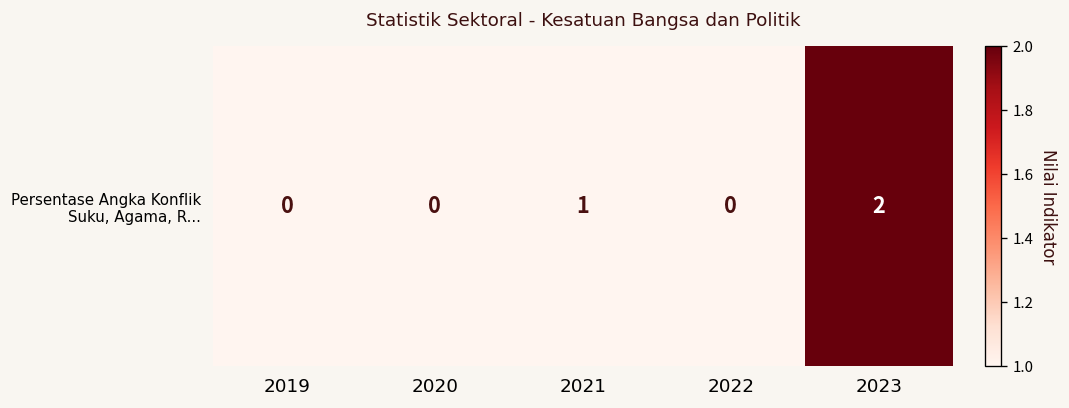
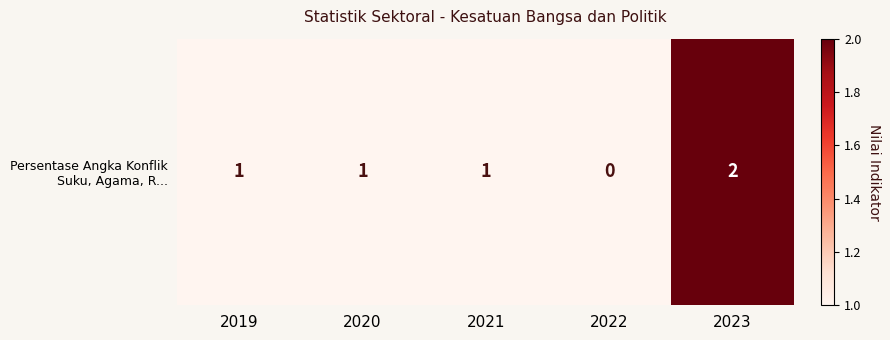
Persentase Angka Konflik Suku, Agama, R..., 2019: 0 -> 1
Persentase Angka Konflik Suku, Agama, R..., 2020: 0 -> 1
